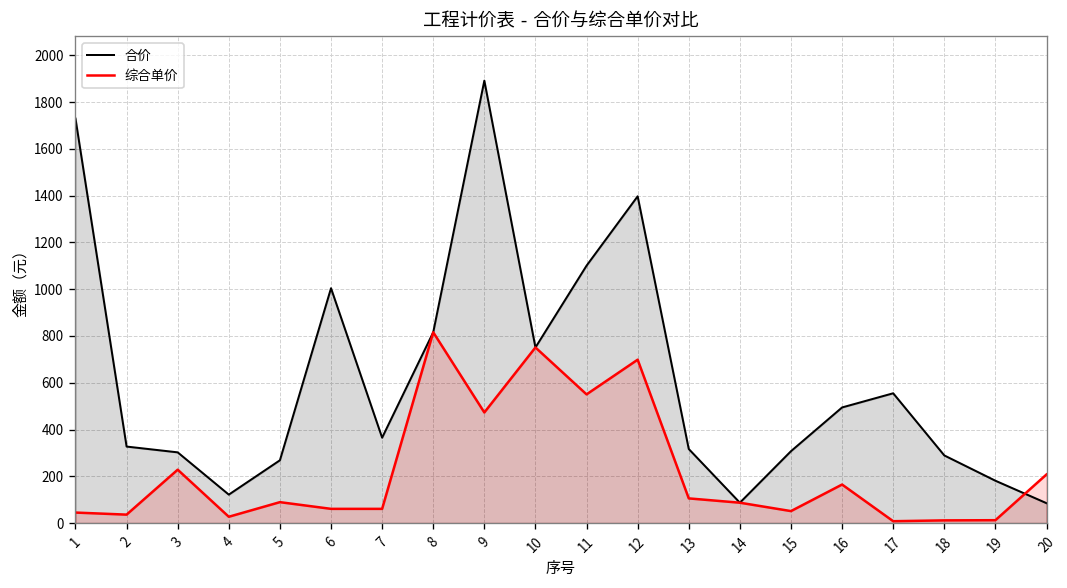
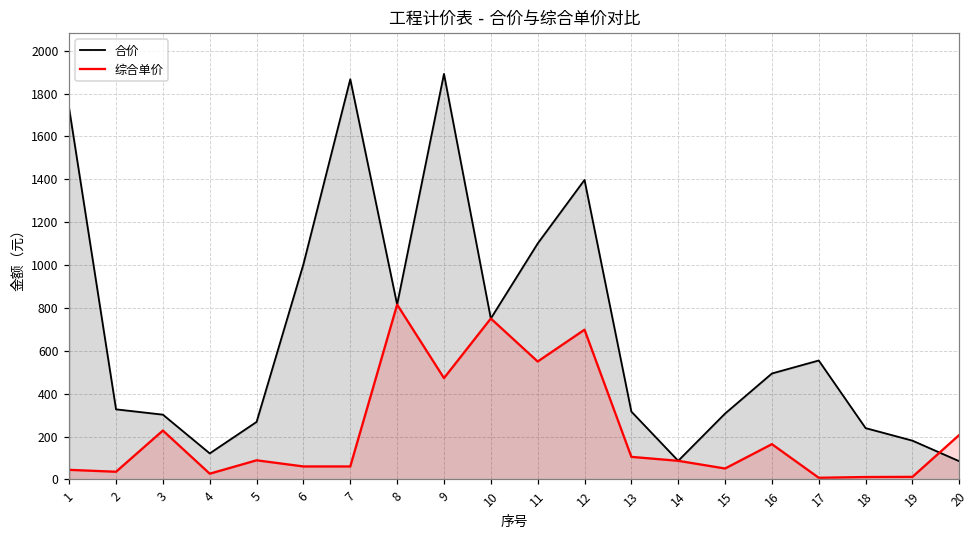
合价, 7: 370 -> 1870
合价, 18: 290 -> 240
